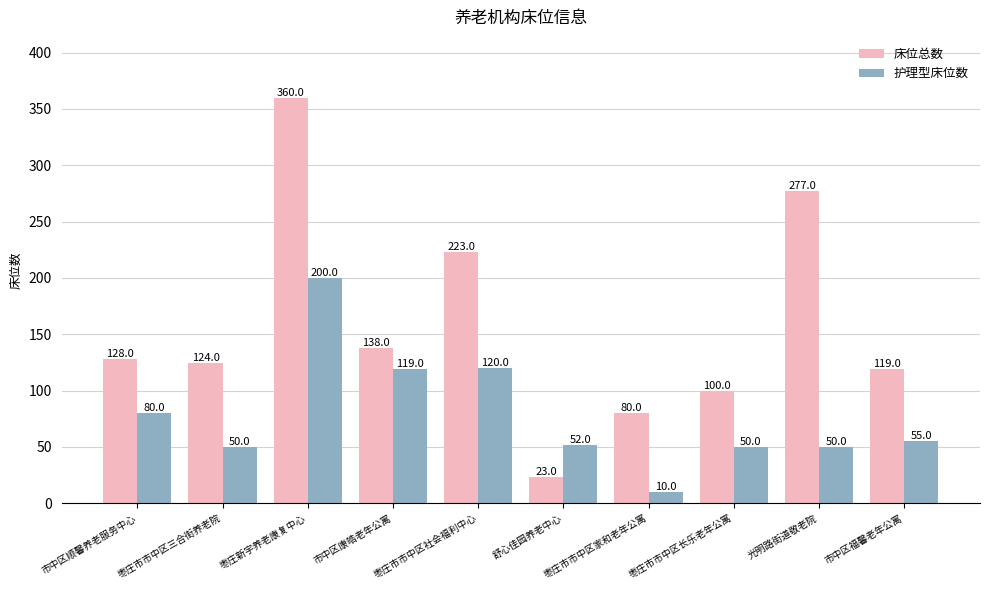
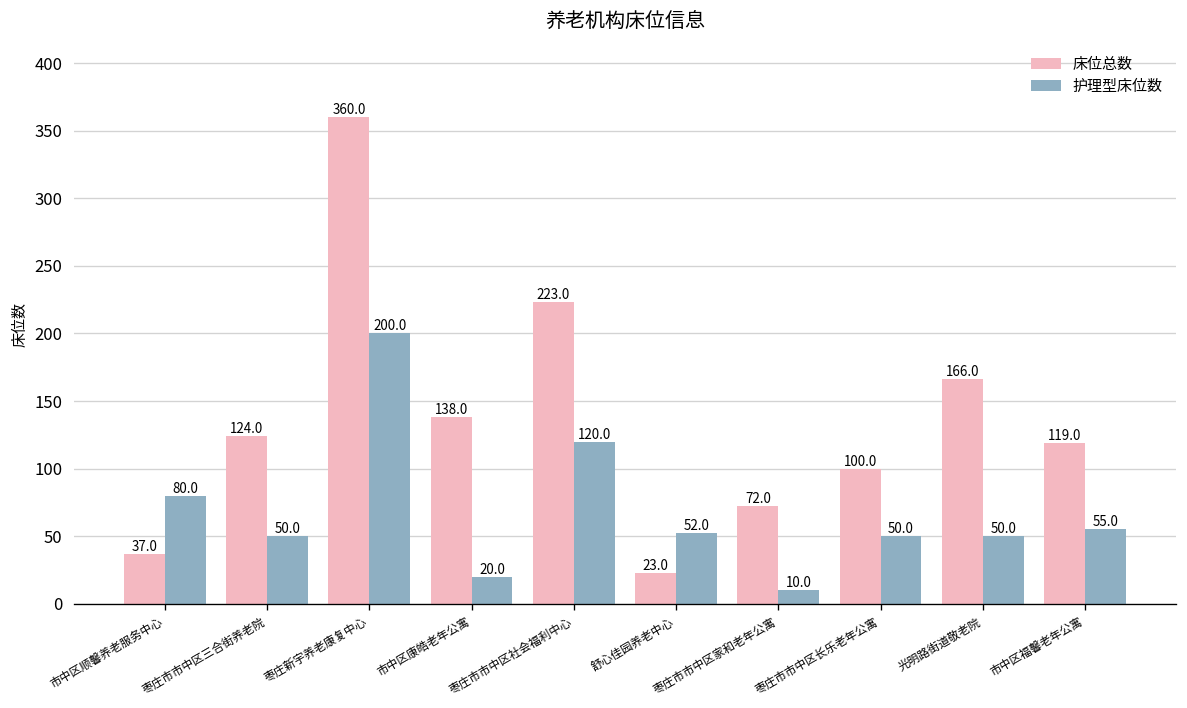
床位总数, 市中区顺馨养老服务中心: 128.0 -> 37.0
护理型床位数, 市中区康皓老年公寓: 119.0 -> 20.0
床位总数, 枣庄市市中区家和老年公寓: 80.0 -> 72.0
床位总数, 光明路街道敬老院: 277.0 -> 166.0
